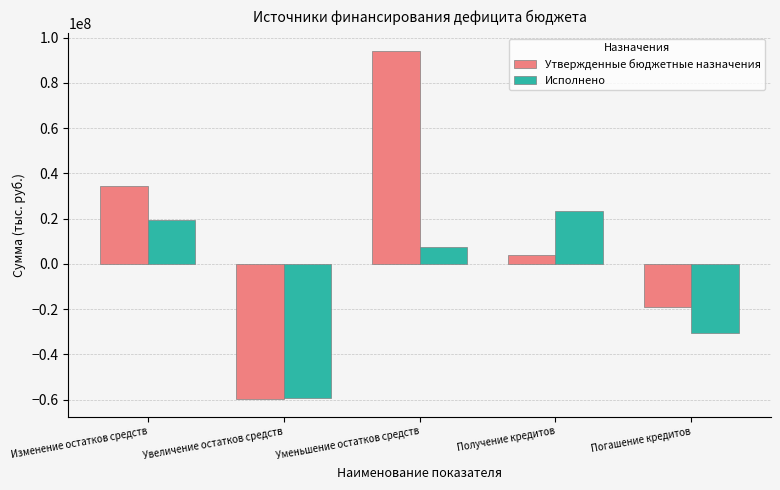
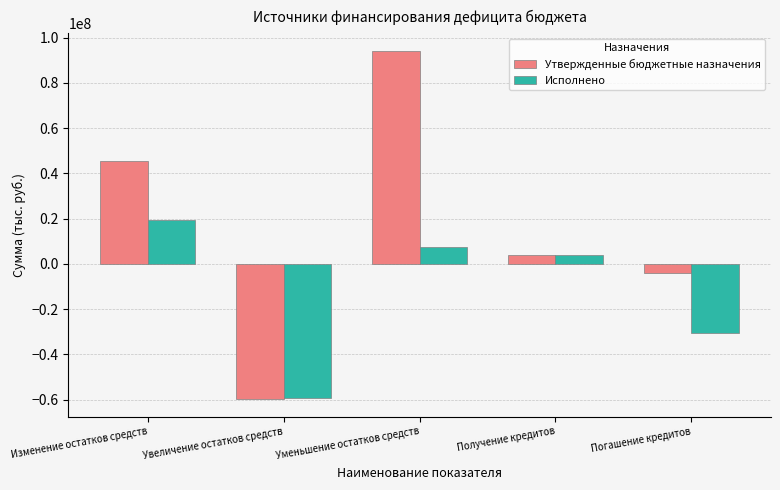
Утвержденные бюджетные назначения, Изменение остатков средств: 34000000 -> 45000000
Исполнено, Получение кредитов: 23000000 -> 4000000
Утвержденные бюджетные назначения, Погашение кредитов: -19000000 -> -4000000
